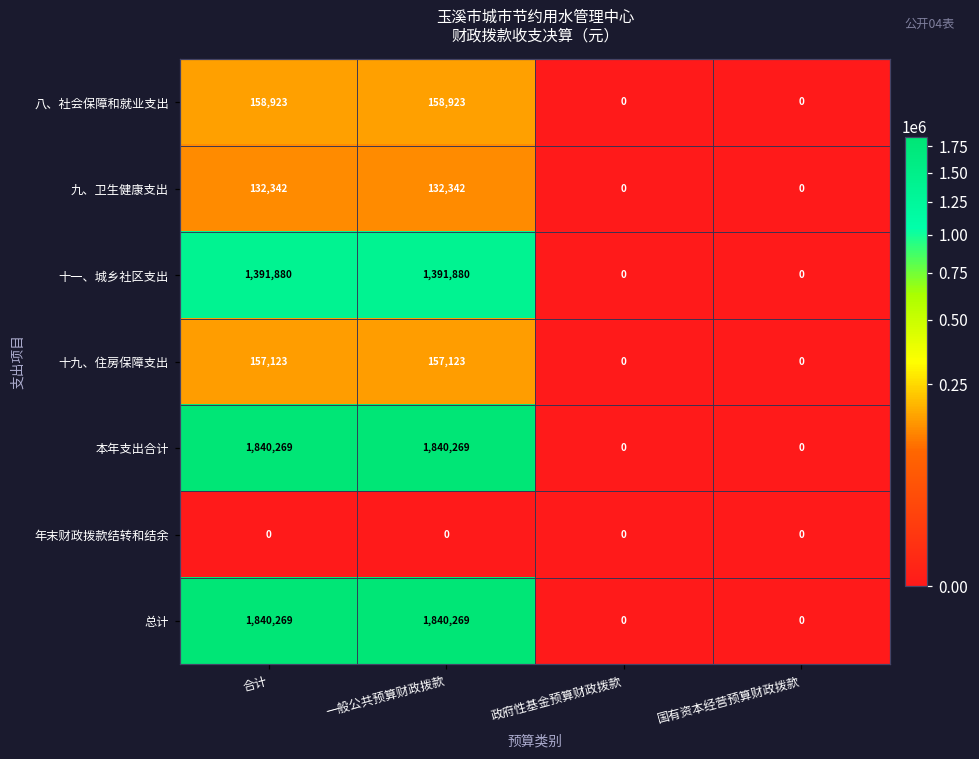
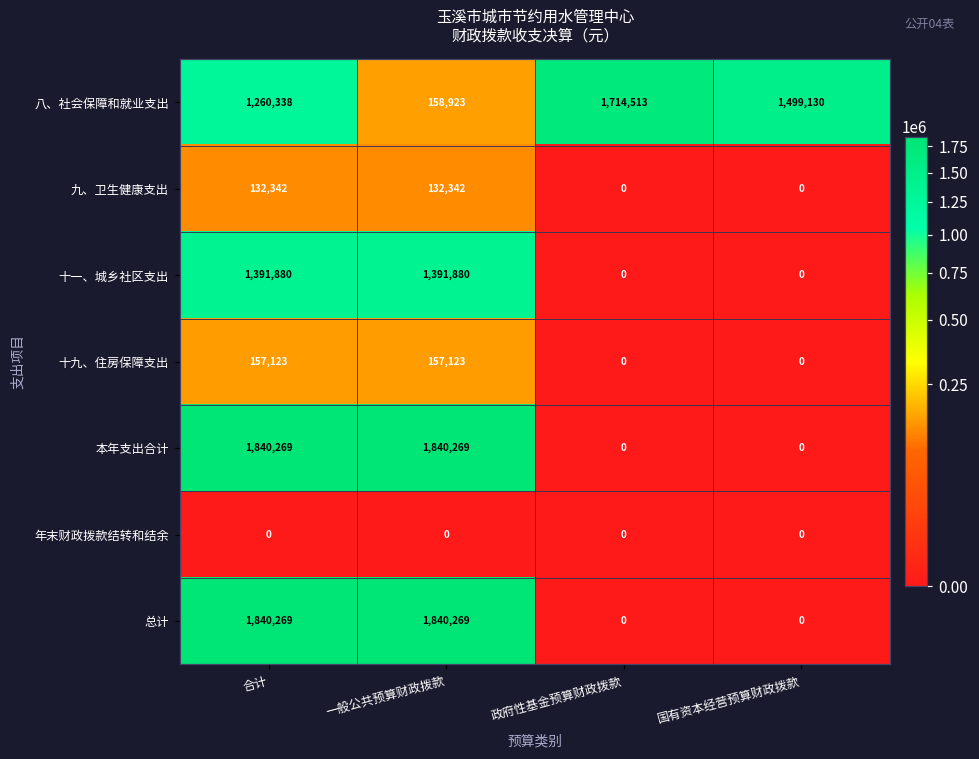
八、社会保障和就业支出, 合计: 158,923 -> 1,260,338
八、社会保障和就业支出, 政府性基金预算财政拨款: 0 -> 1,714,513
八、社会保障和就业支出, 国有资本经营预算财政拨款: 0 -> 1,499,130
